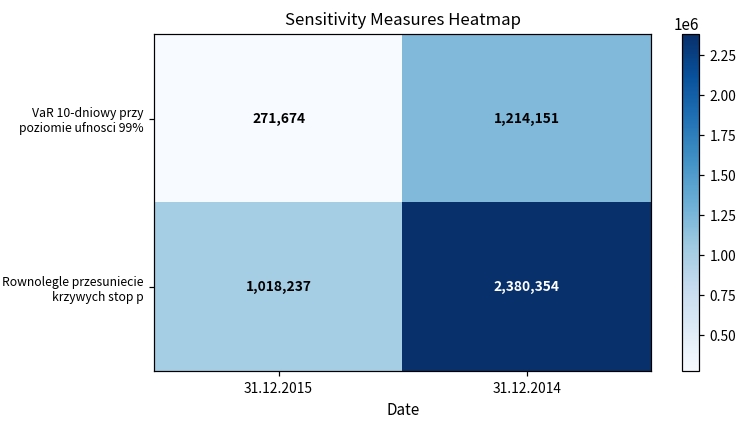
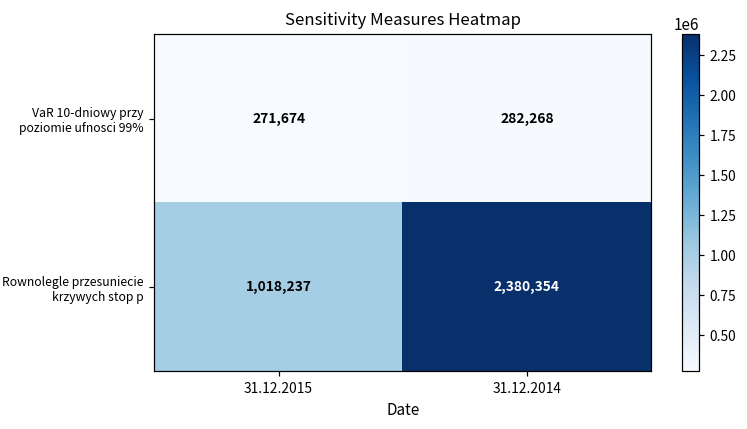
VaR 10-dniowy przy poziomie ufnosci 99%, 31.12.2014: 1,214,151 -> 282,268
